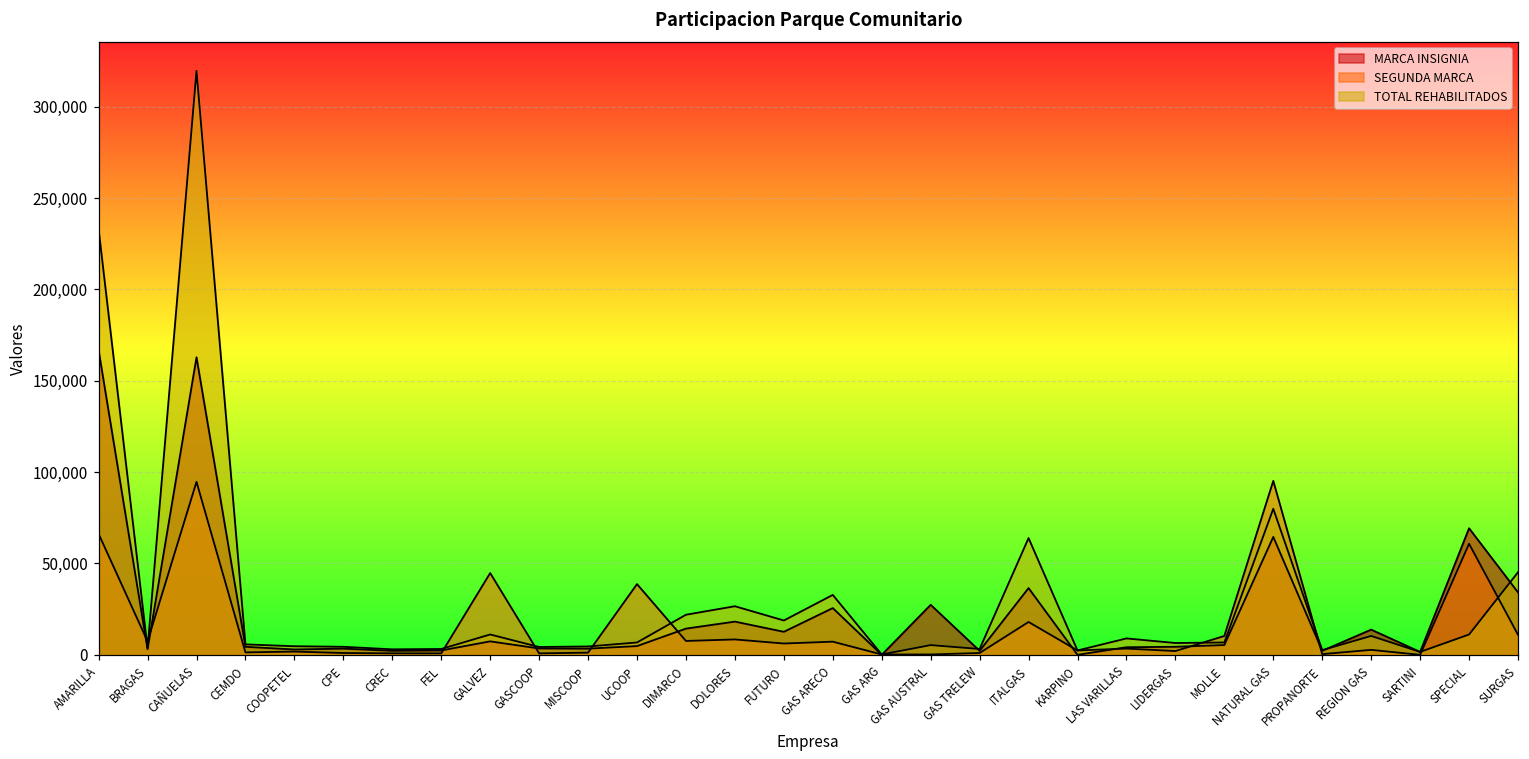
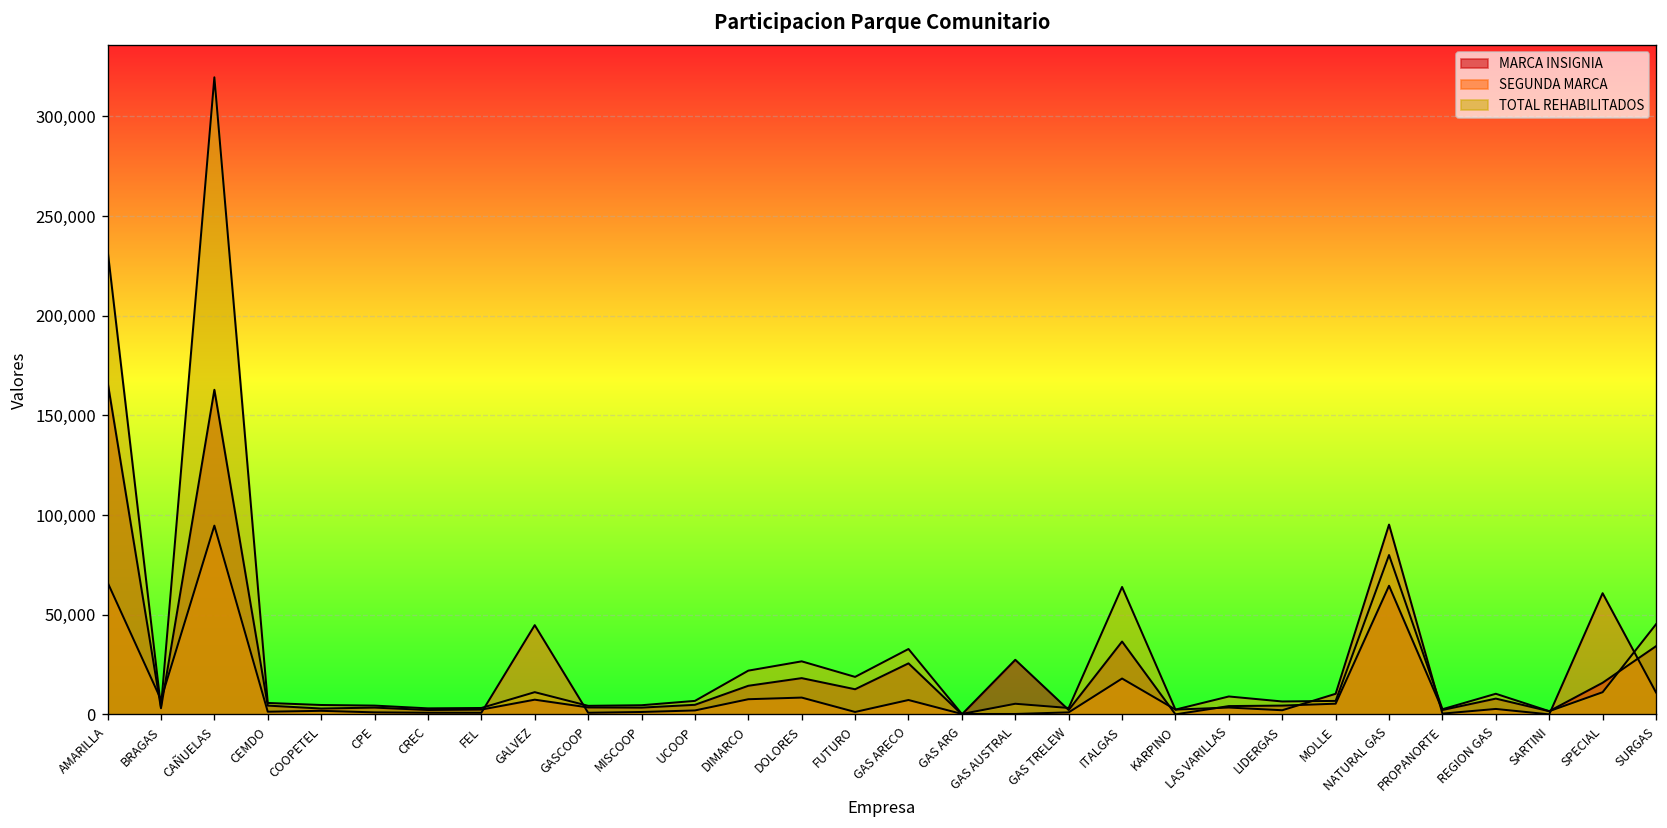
SEGUNDA MARCA, UCOOP: 39,000 -> 2,000
SEGUNDA MARCA, FUTURO: 6,000 -> 1,000
MARCA INSIGNIA, REGION GAS: 14,000 -> 8,000
MARCA INSIGNIA, SPECIAL: 69,000 -> 16,000
